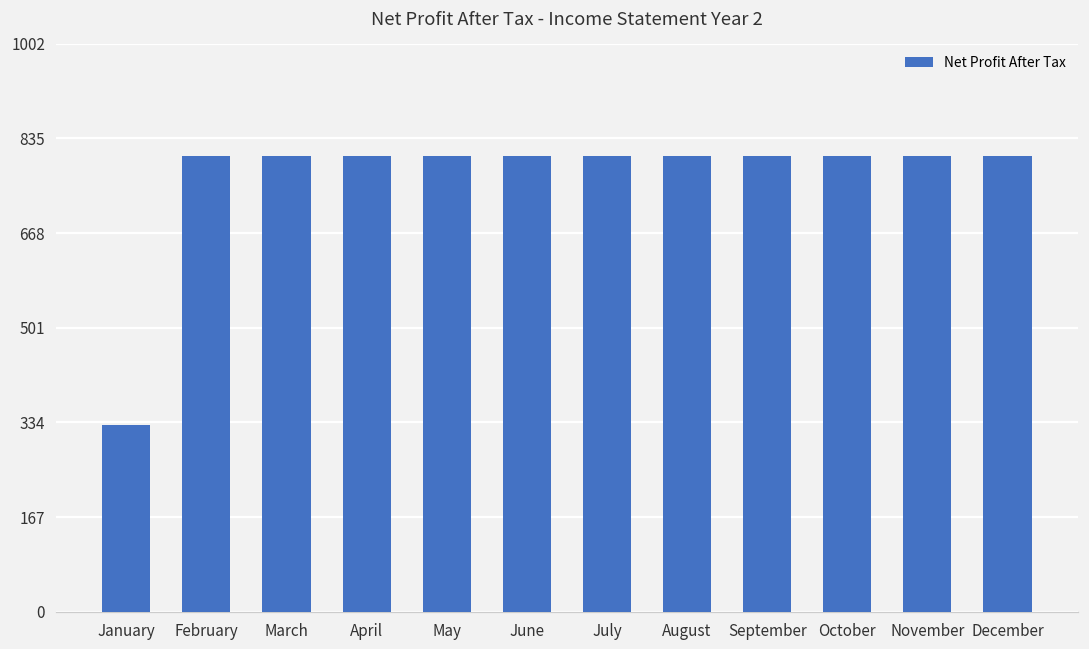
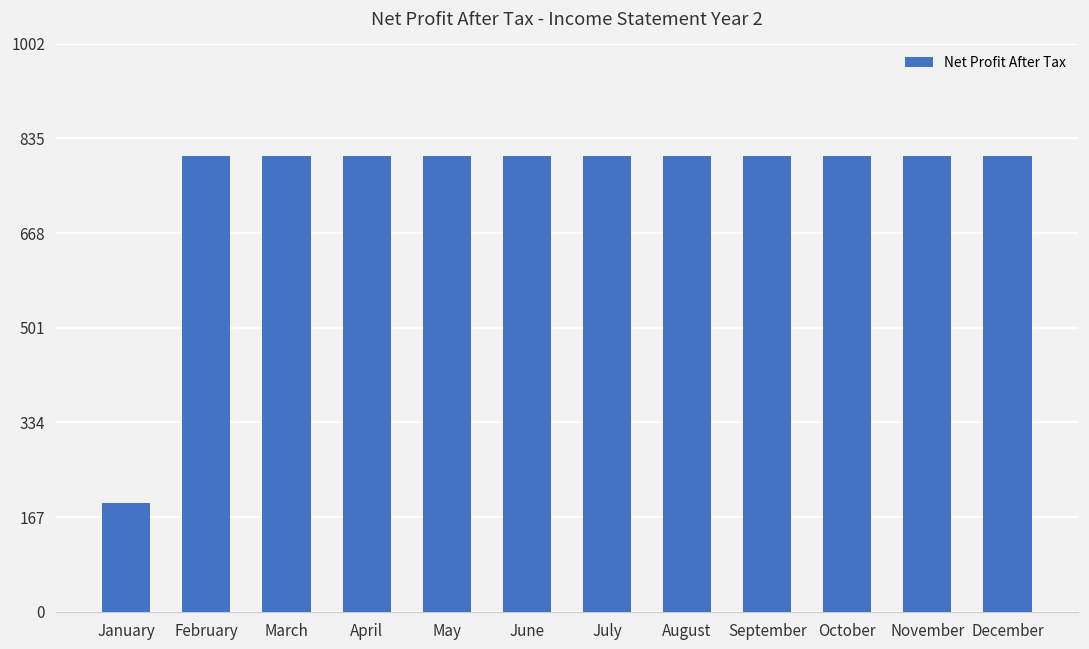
January: 330 -> 190
